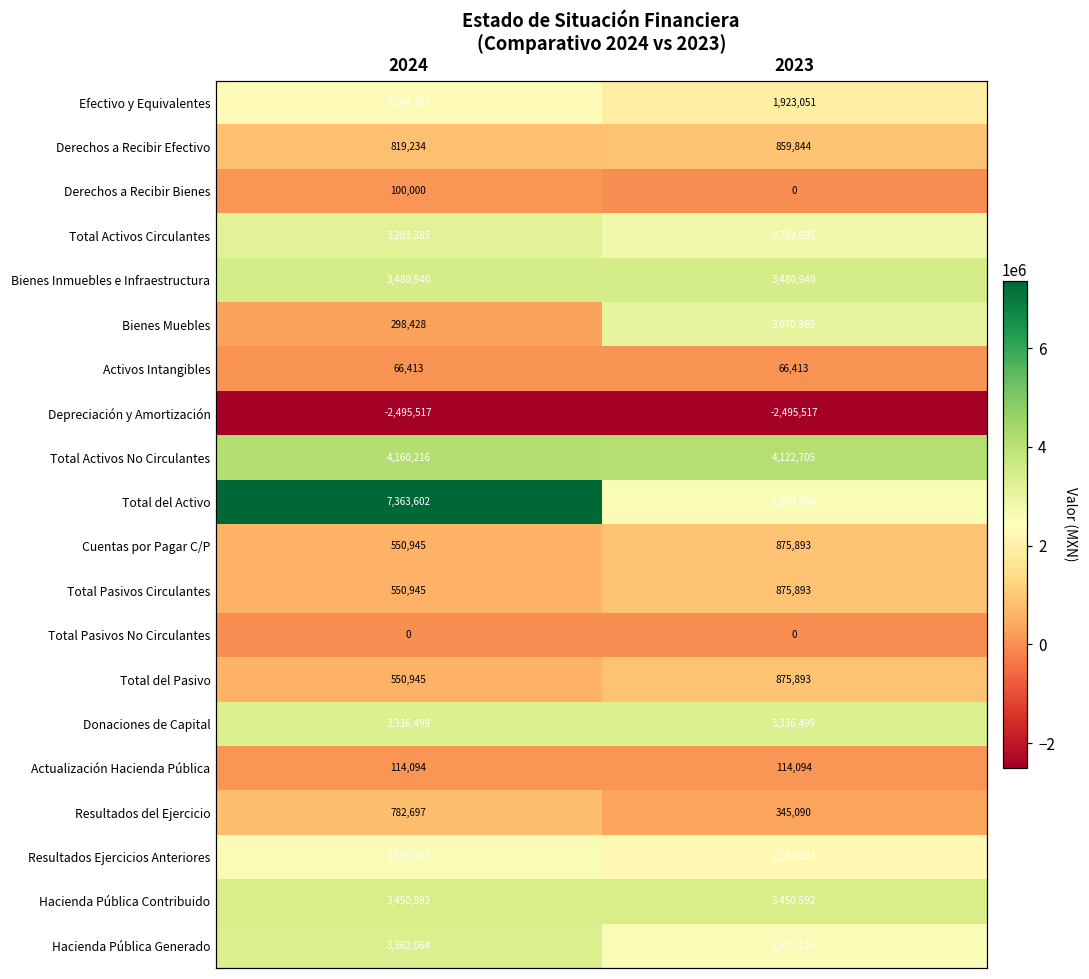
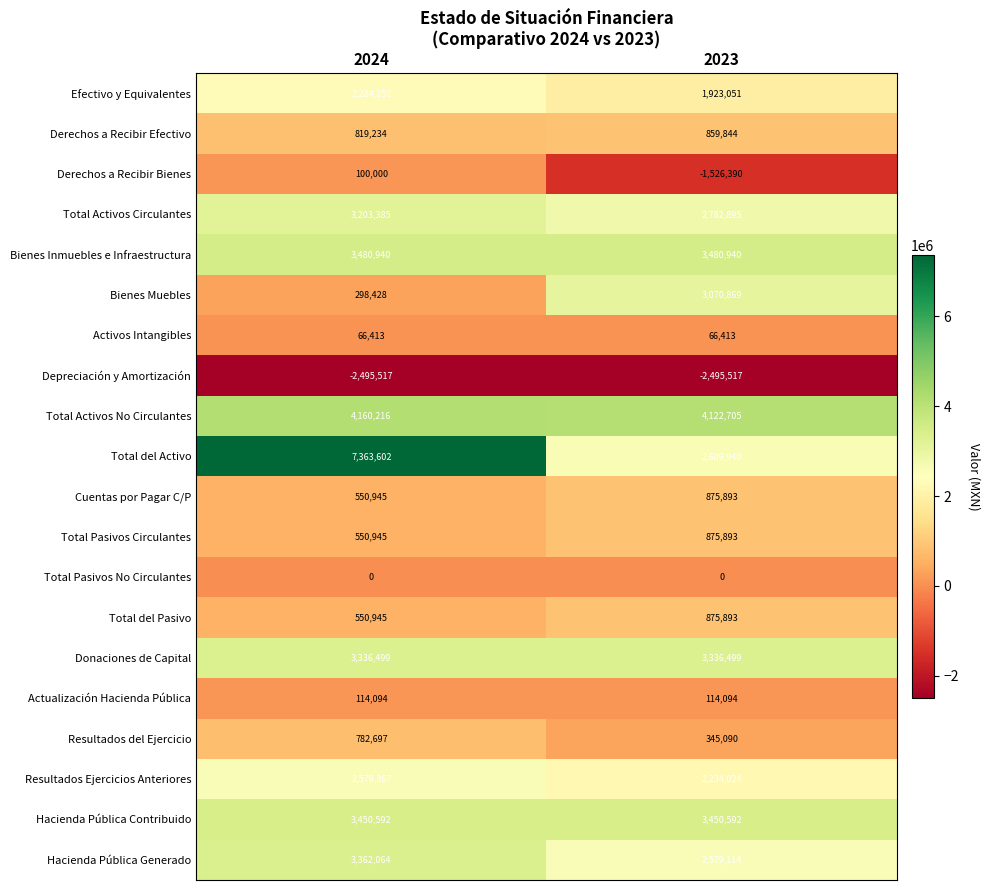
Derechos a Recibir Bienes, 2023: 0 -> -1,526,390
